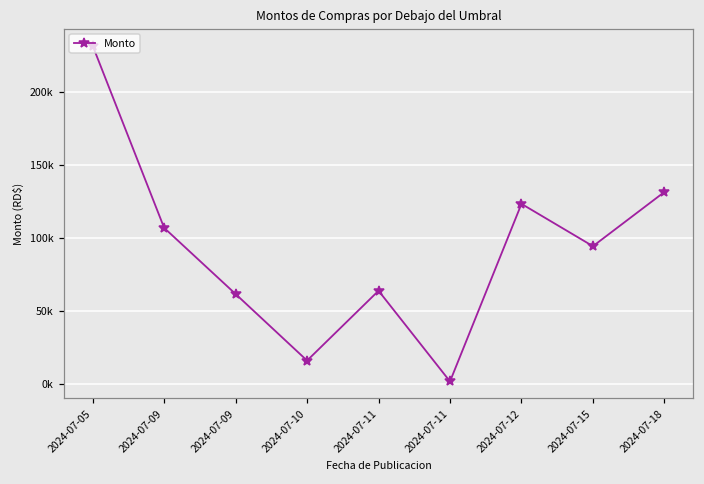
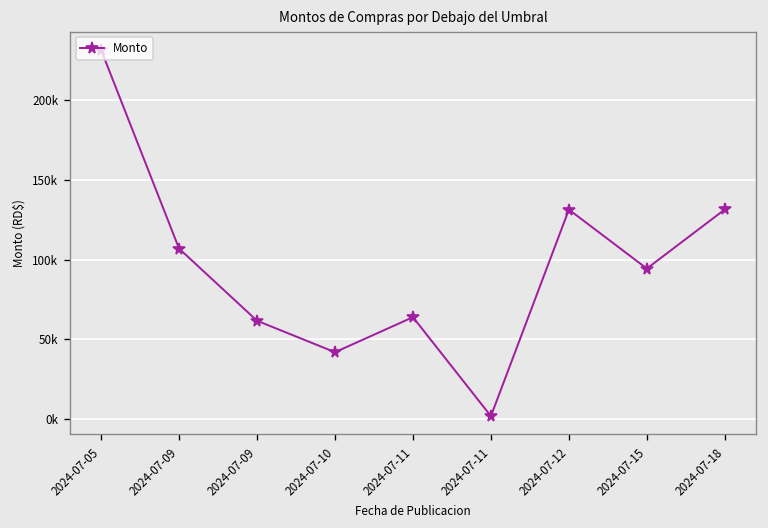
2024-07-10: 16000 -> 42000
2024-07-12: 123000 -> 132000
